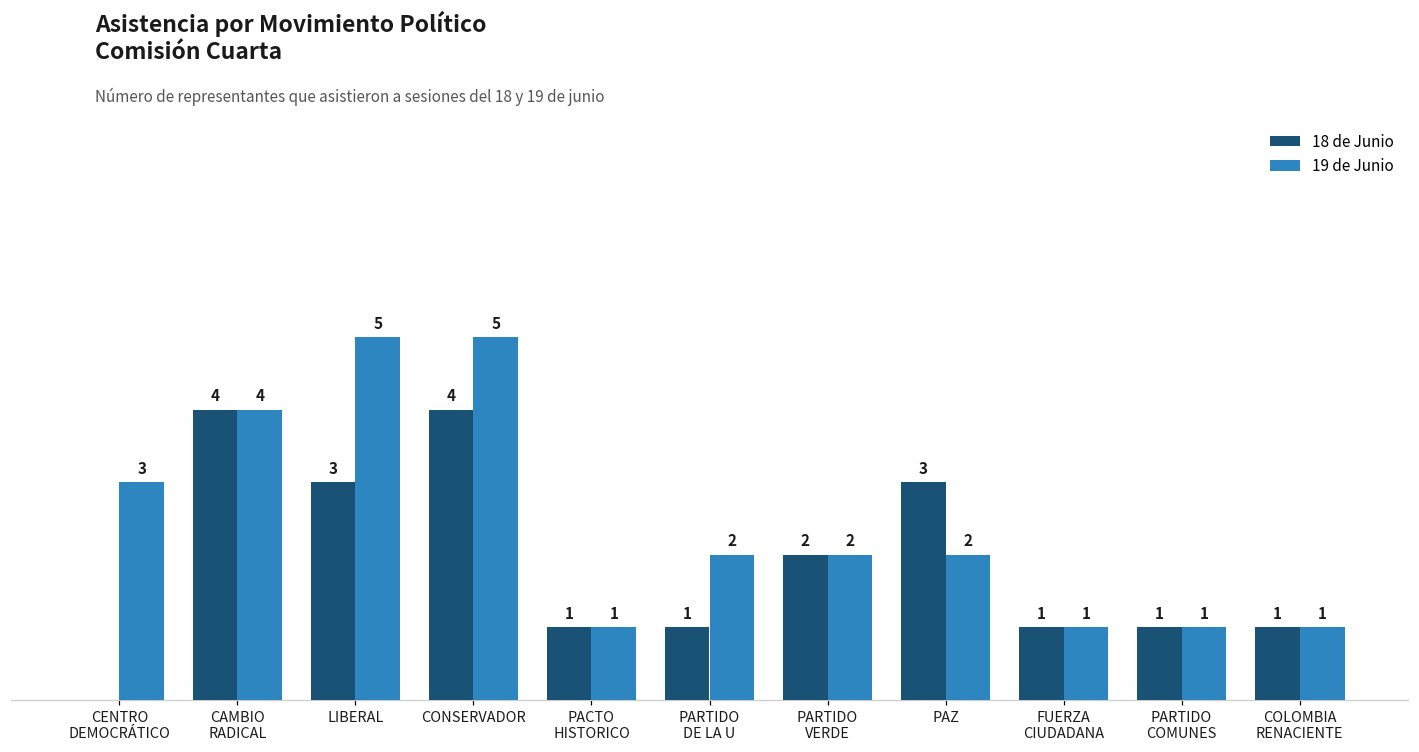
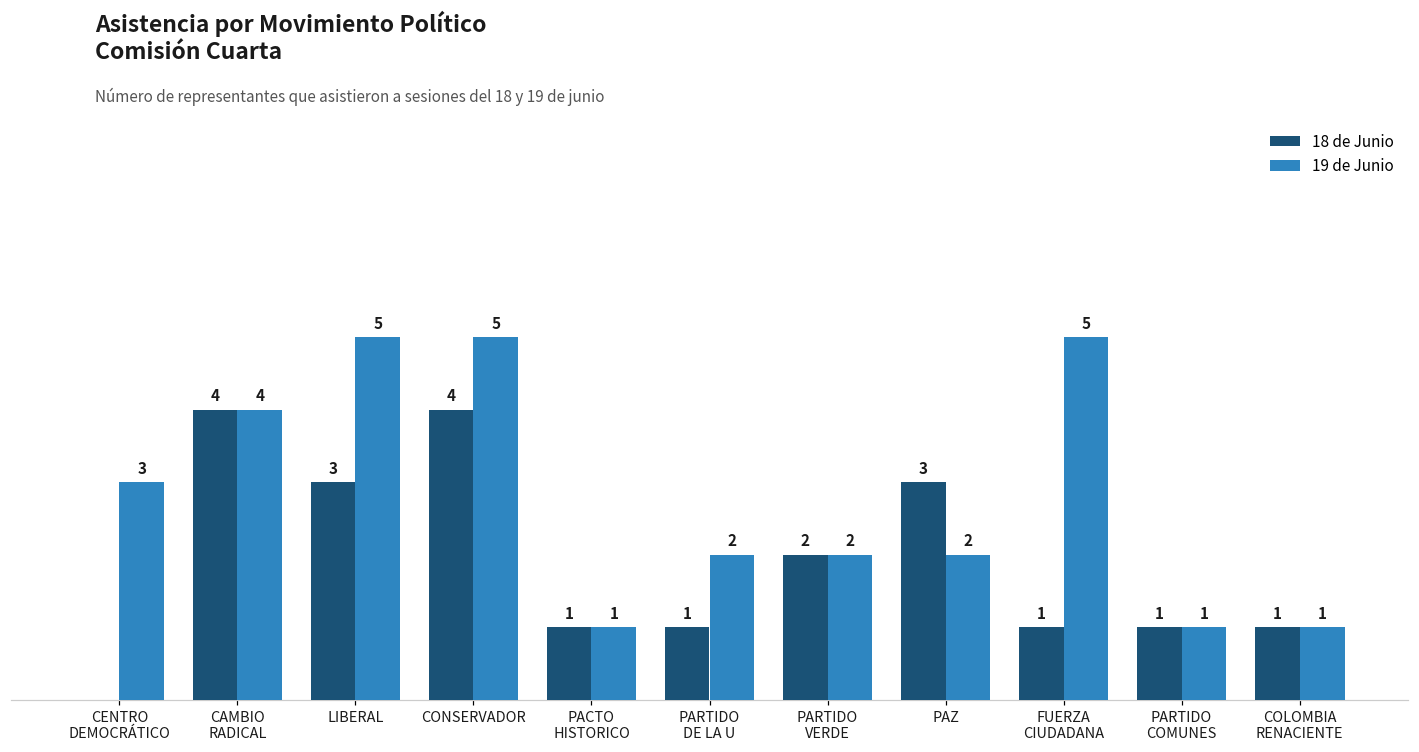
19 de Junio, FUERZA CIUDADANA: 1 -> 5
